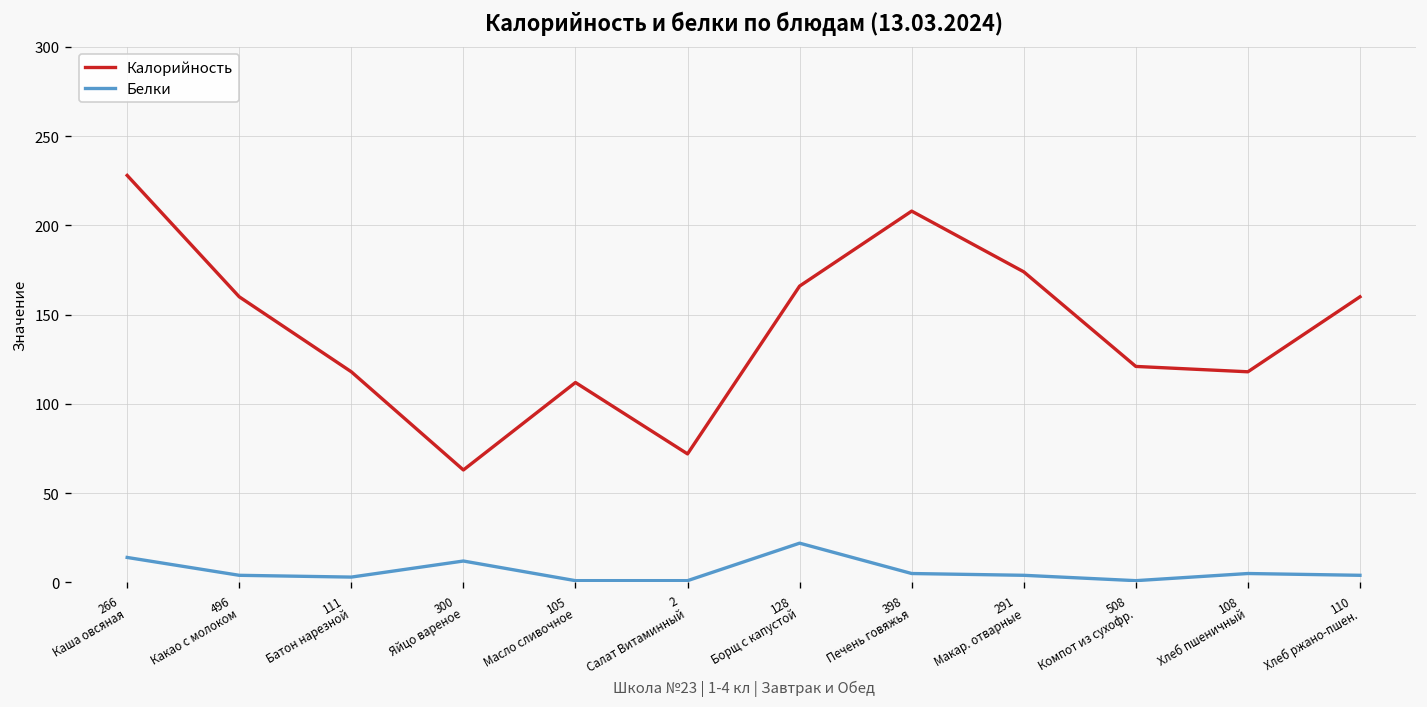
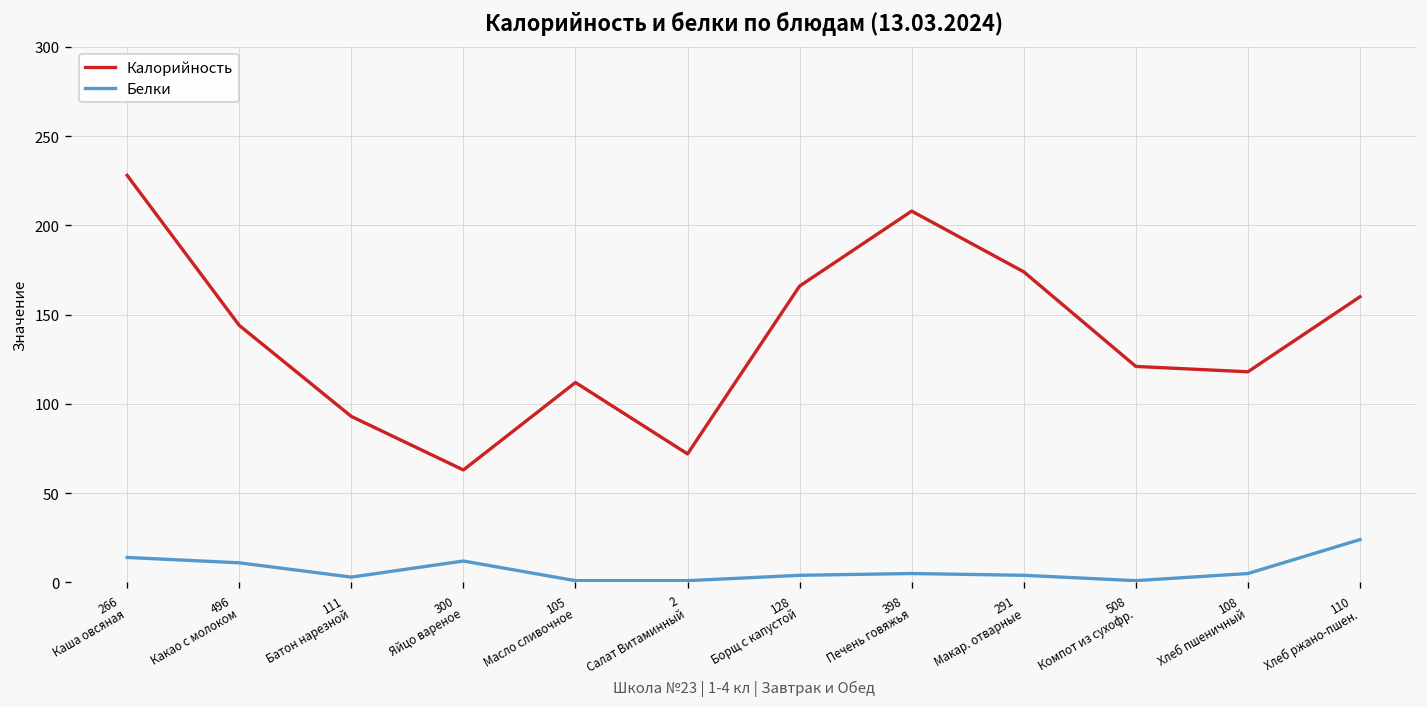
Калорийность, 496 Какао с молоком: 160 -> 144
Белки, 496 Какао с молоком: 4 -> 11
Калорийность, 111 Батон нарезной: 118 -> 93
Белки, 128 Борщ с капустой: 22 -> 4
Белки, 110 Хлеб ржано-пшен.: 4 -> 24
